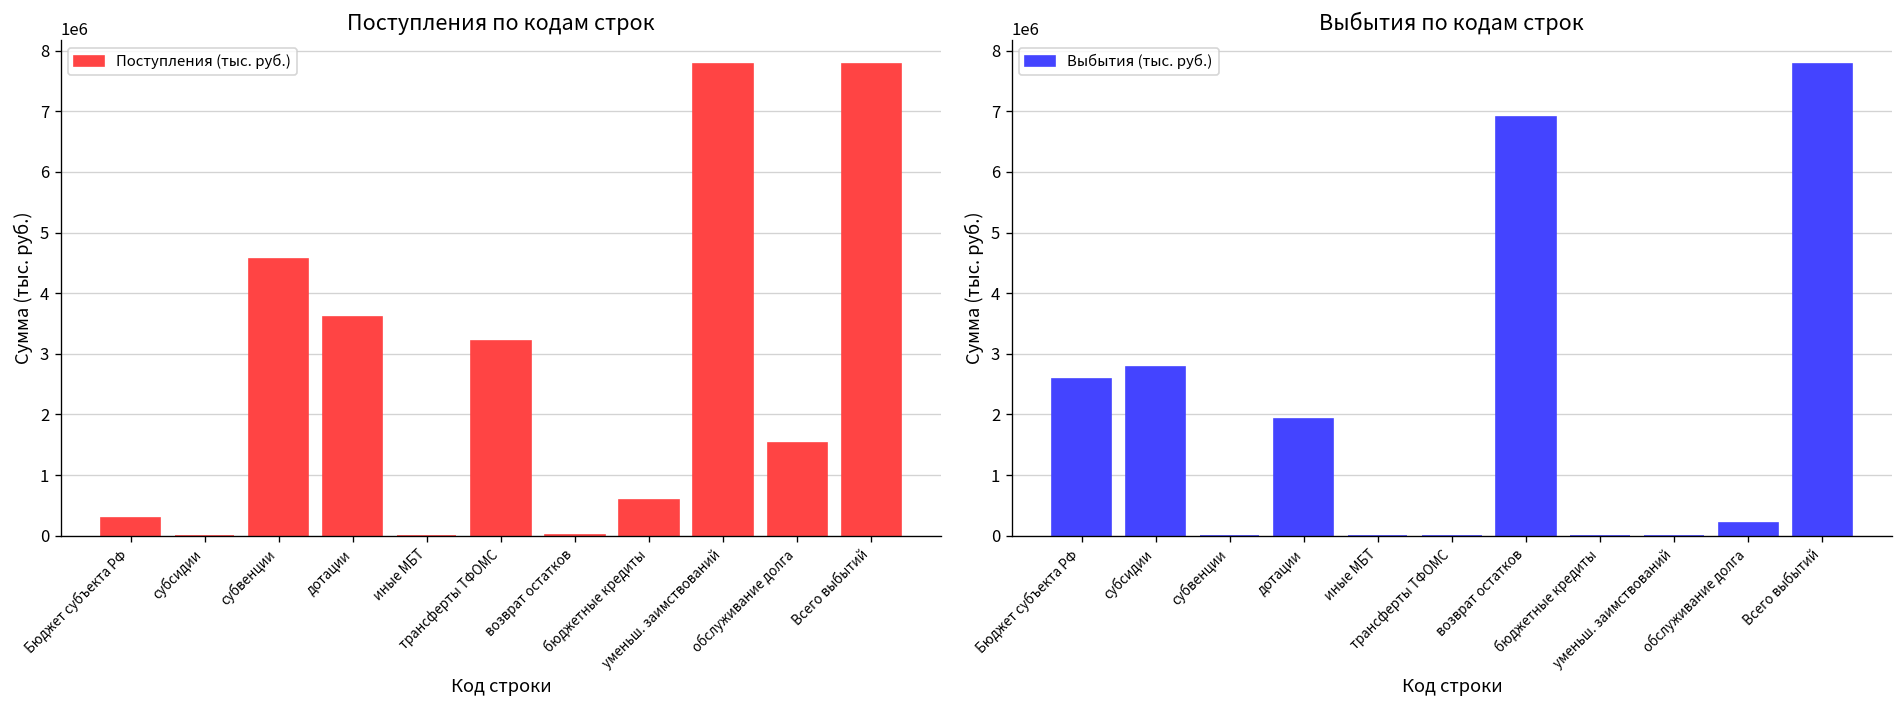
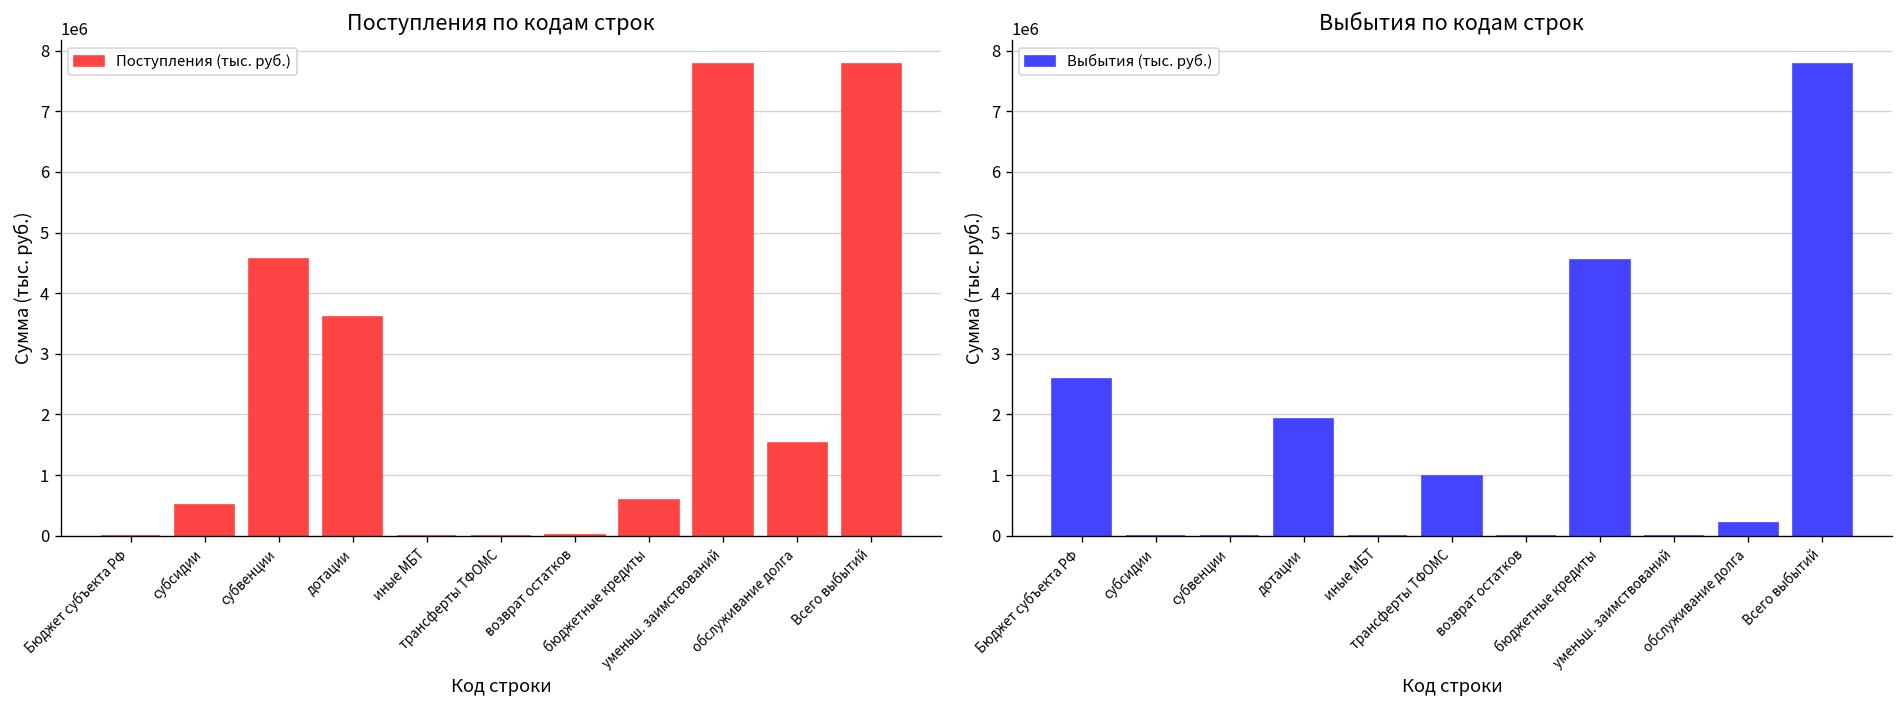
Поступления по кодам строк, Бюджет субъекта РФ: 300000 -> 0
Поступления по кодам строк, субсидии: 0 -> 500000
Поступления по кодам строк, трансферты ТФОМС: 3200000 -> 0
Выбытия по кодам строк, субсидии: 2800000 -> 0
Выбытия по кодам строк, трансферты ТФОМС: 0 -> 1000000
Выбытия по кодам строк, возврат остатков: 6900000 -> 0
Выбытия по кодам строк, бюджетные кредиты: 0 -> 4500000
